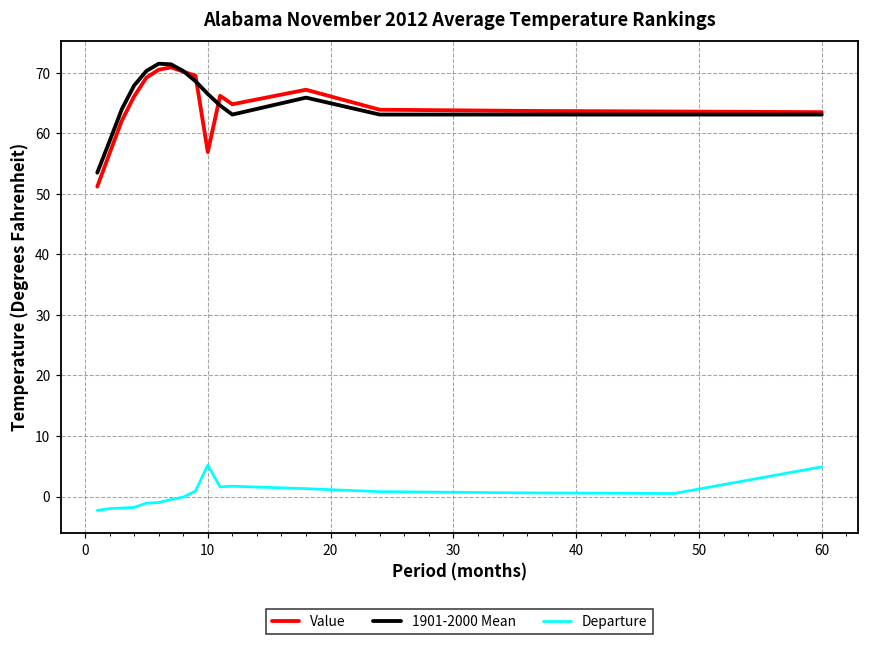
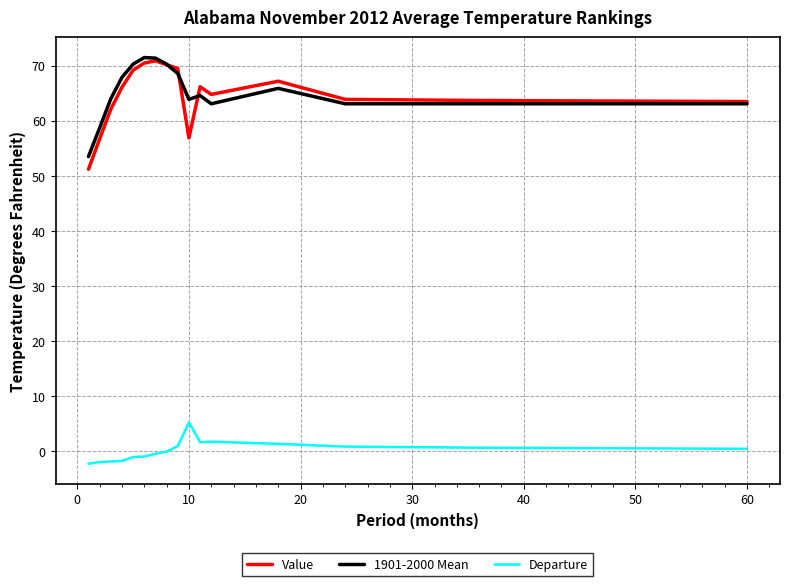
1901-2000 Mean, 10: 67 -> 64
Departure, 60: 5 -> 0
